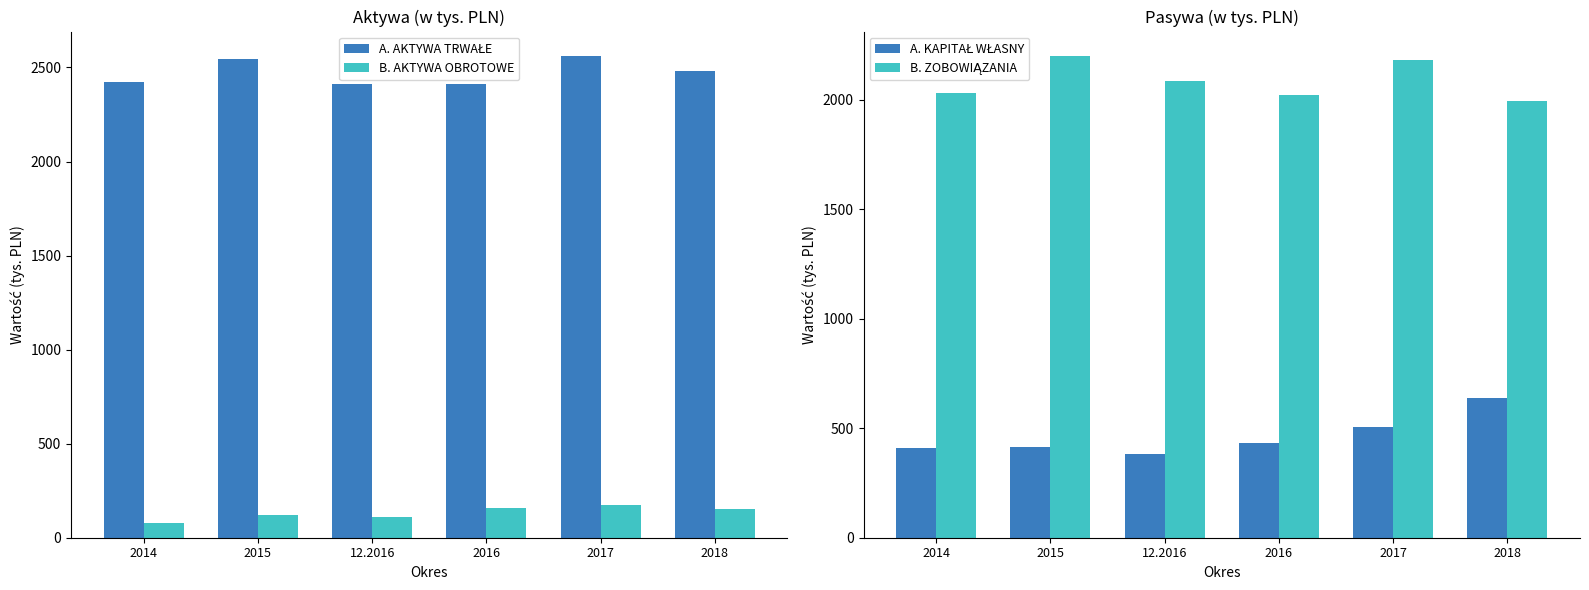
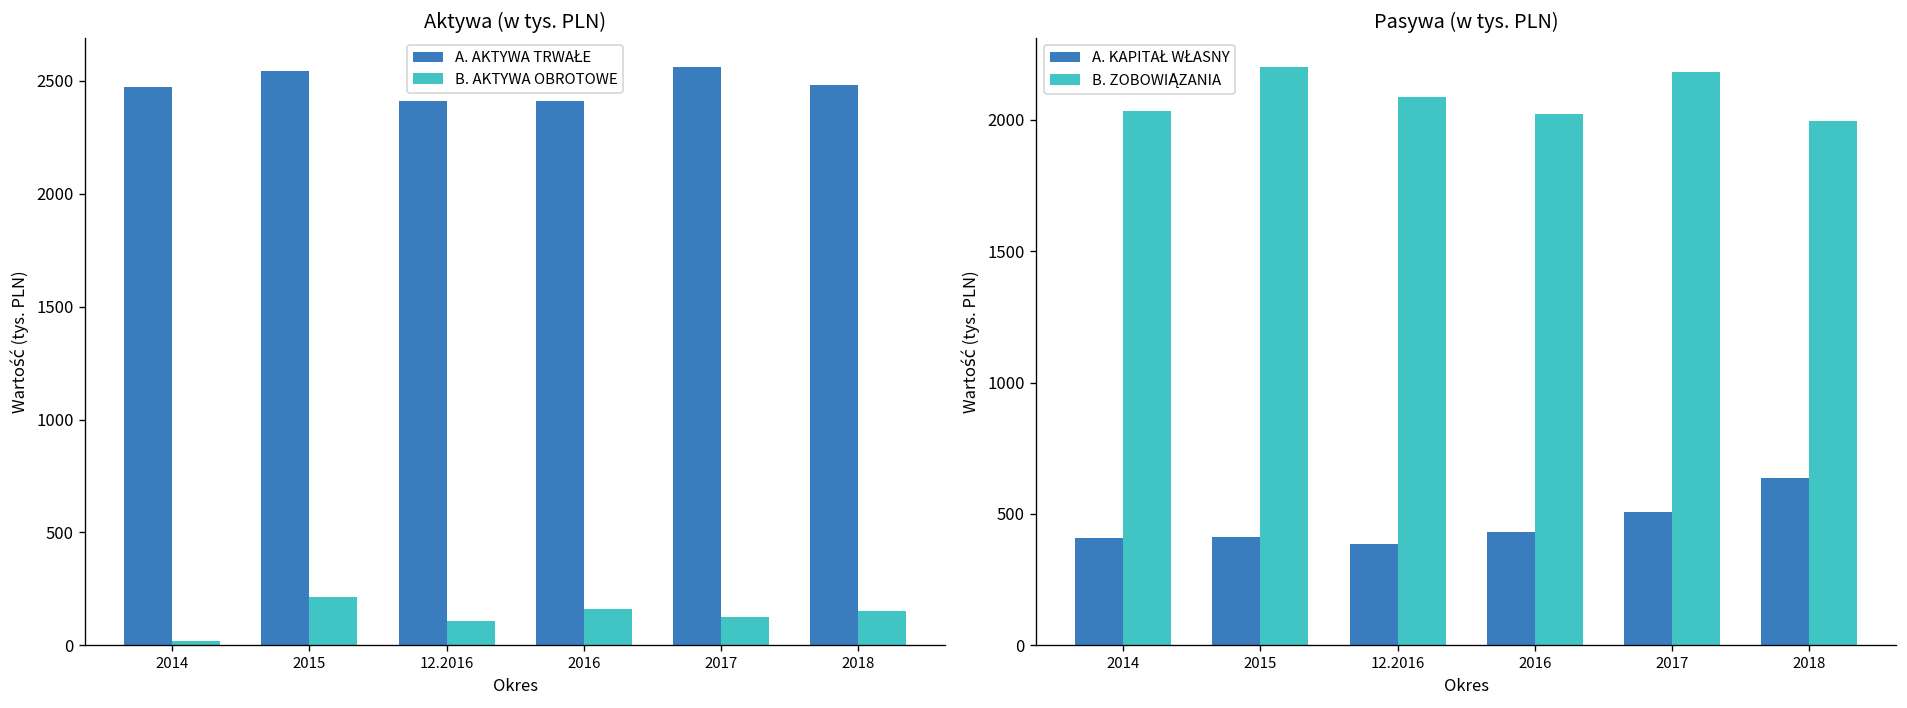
Aktywa (w tys. PLN), A. AKTYWA TRWAŁE, 2014: 2420 -> 2470
Aktywa (w tys. PLN), B. AKTYWA OBROTOWE, 2014: 80 -> 20
Aktywa (w tys. PLN), B. AKTYWA OBROTOWE, 2015: 120 -> 210
Aktywa (w tys. PLN), B. AKTYWA OBROTOWE, 2017: 180 -> 130
